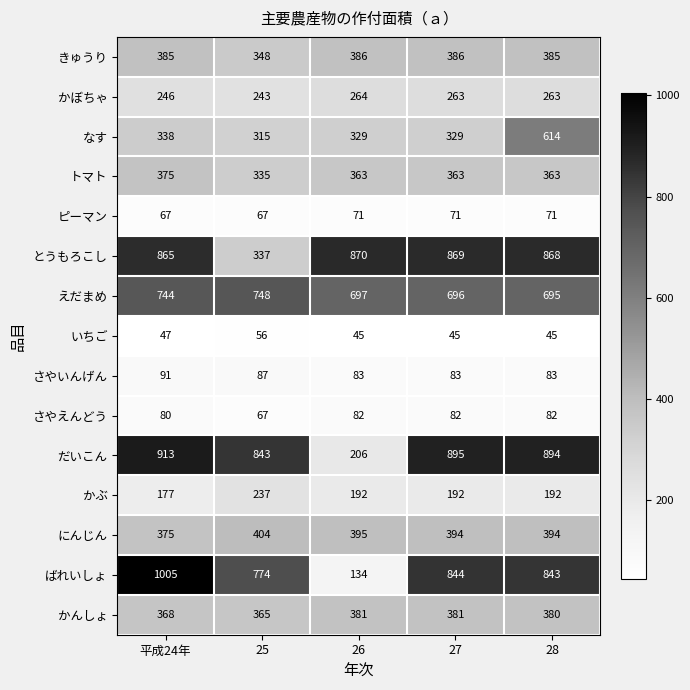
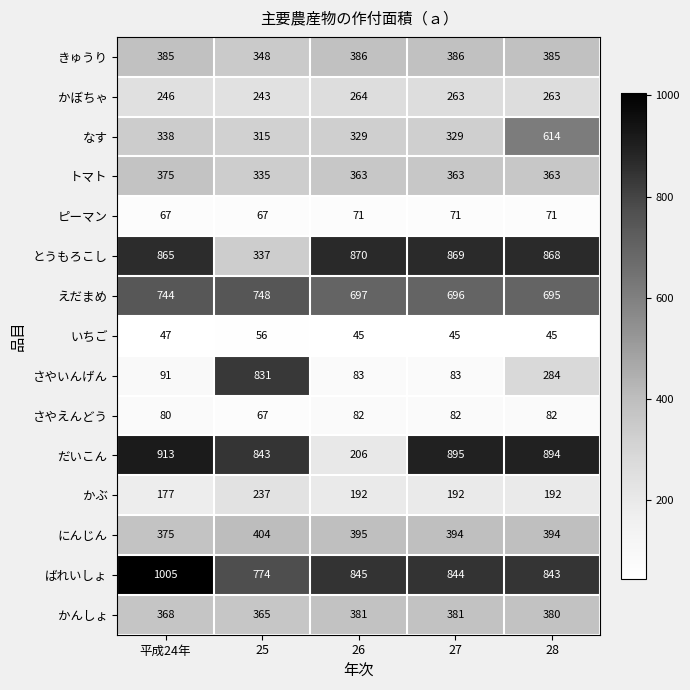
さやいんげん, 25: 87 -> 831
さやいんげん, 28: 83 -> 284
ばれいしょ, 26: 134 -> 845
